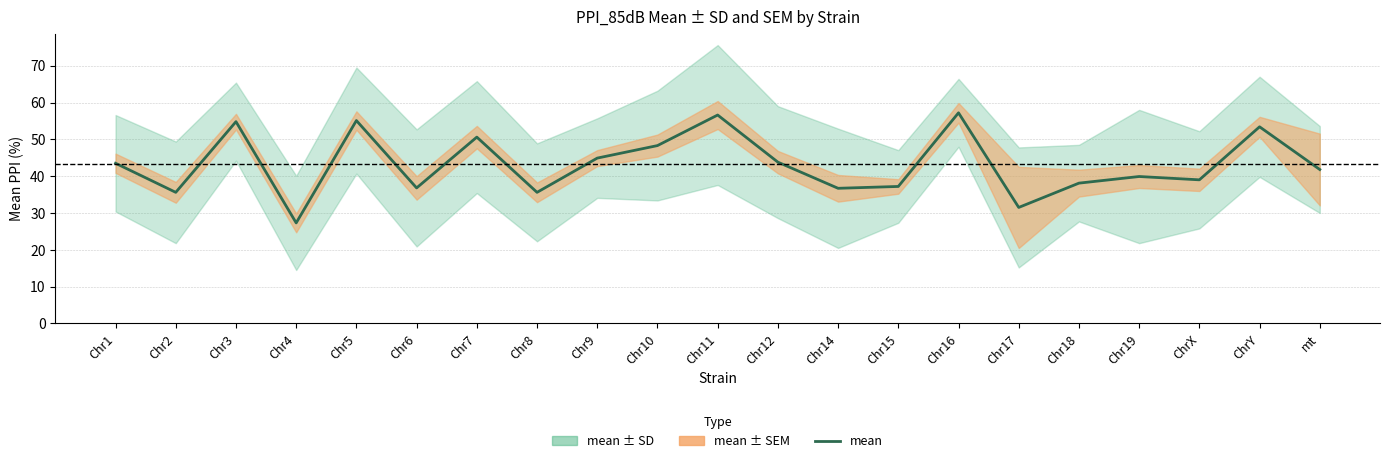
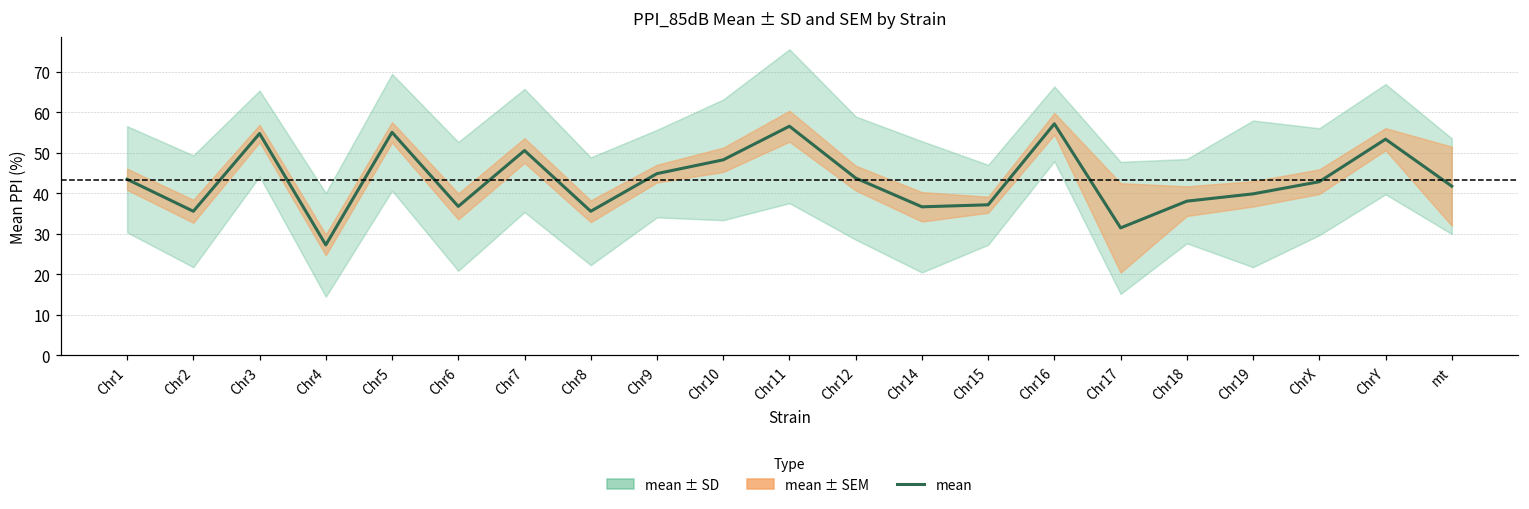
mean, ChrX: 39 -> 43
